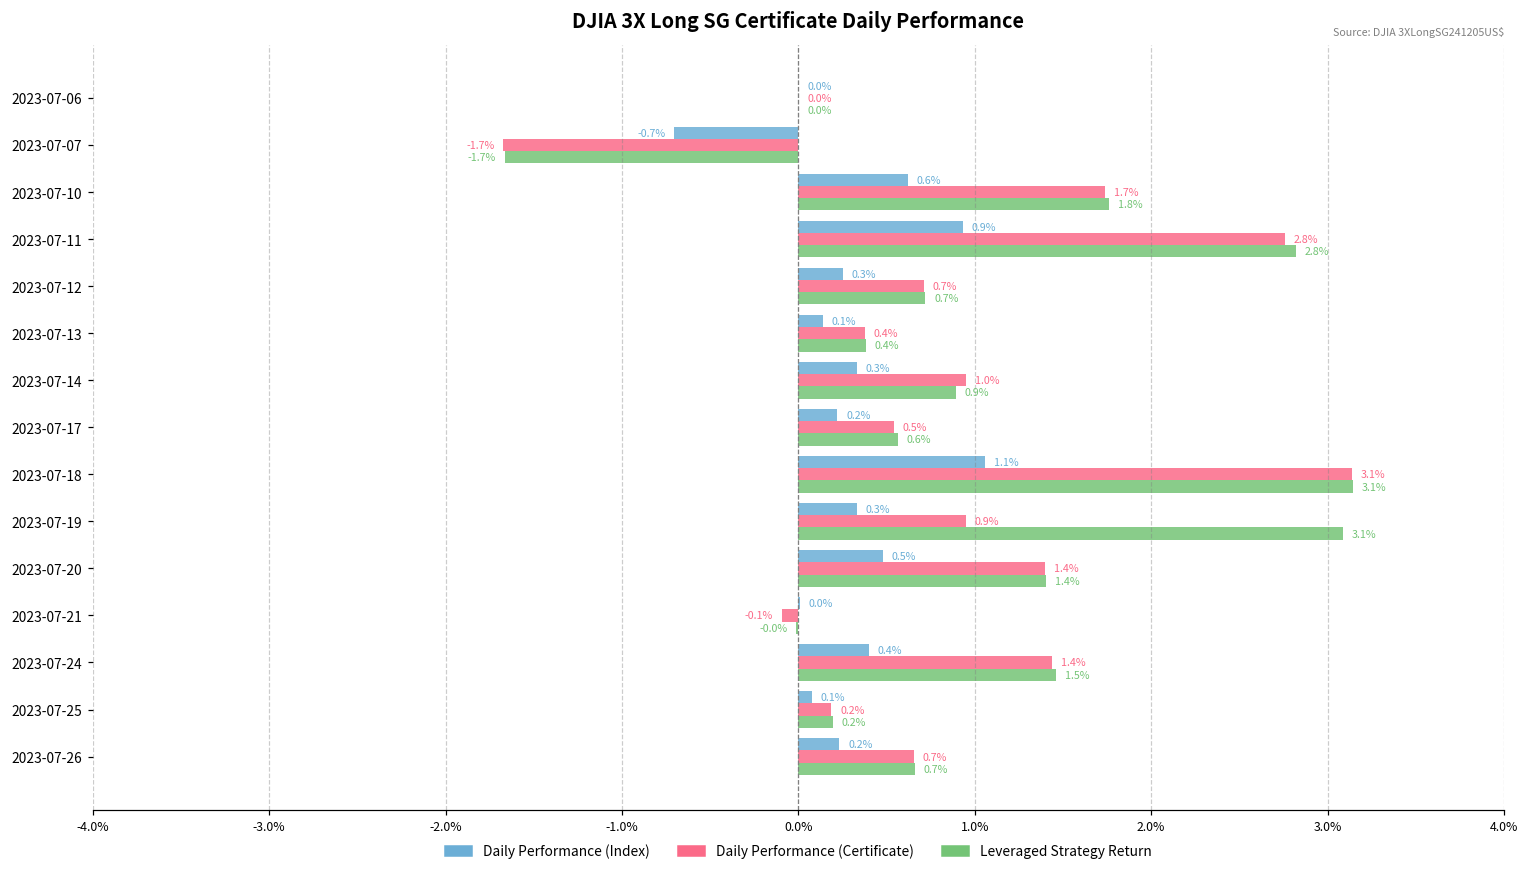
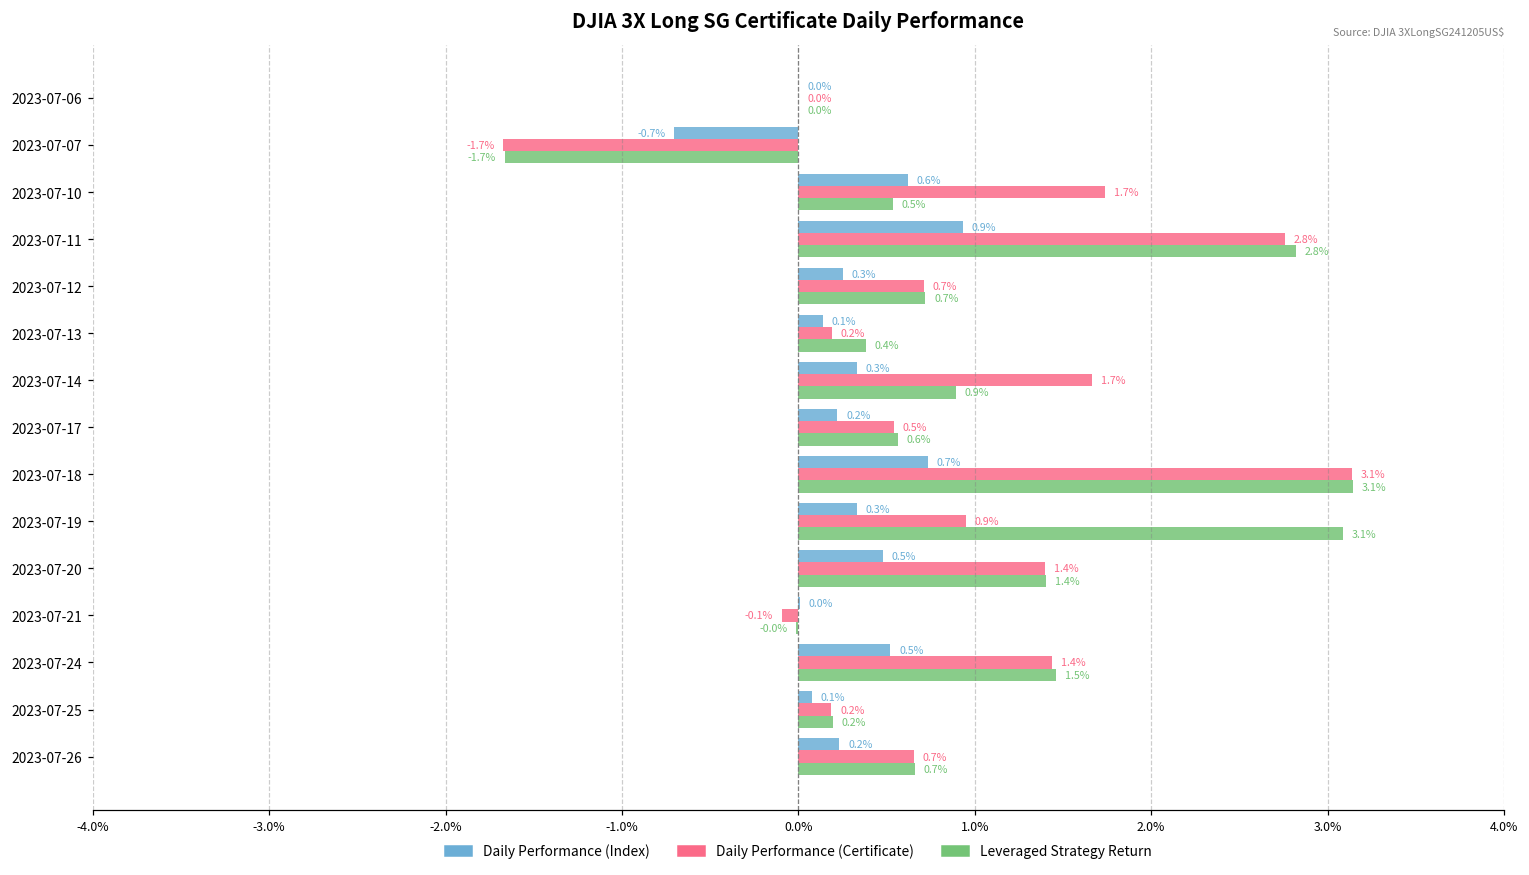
Leveraged Strategy Return, 2023-07-10: 1.8% -> 0.5%
Daily Performance (Certificate), 2023-07-13: 0.4% -> 0.2%
Daily Performance (Certificate), 2023-07-14: 1.0% -> 1.7%
Daily Performance (Index), 2023-07-18: 1.1% -> 0.7%
Daily Performance (Index), 2023-07-24: 0.4% -> 0.5%
